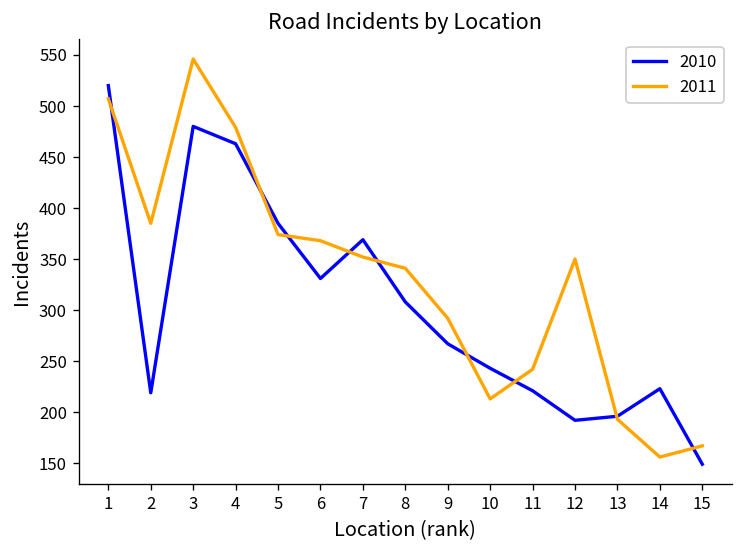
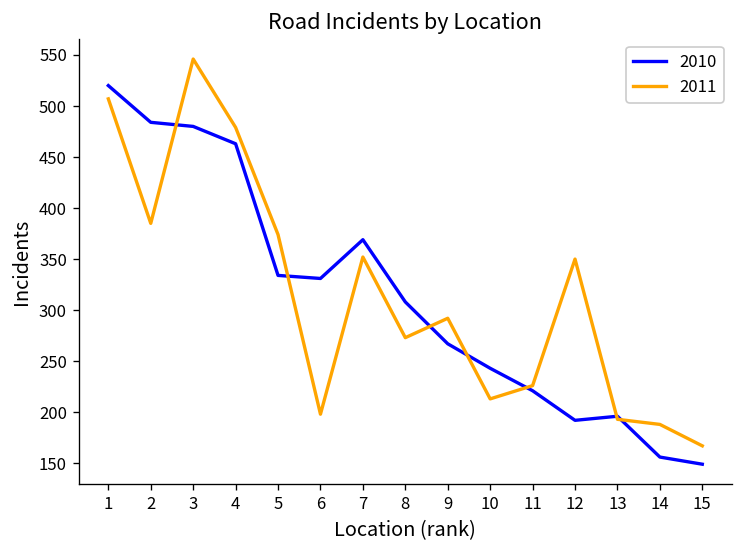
2010, 2: 220 -> 480
2010, 5: 390 -> 330
2011, 6: 370 -> 200
2011, 8: 340 -> 270
2011, 11: 240 -> 230
2010, 14: 220 -> 160
2011, 14: 160 -> 190
